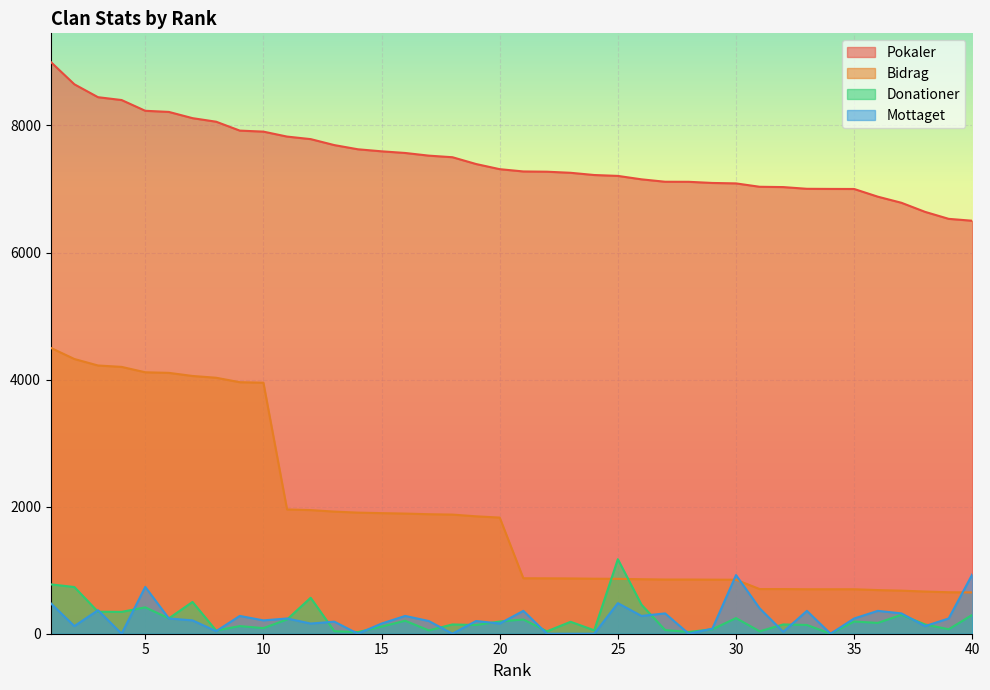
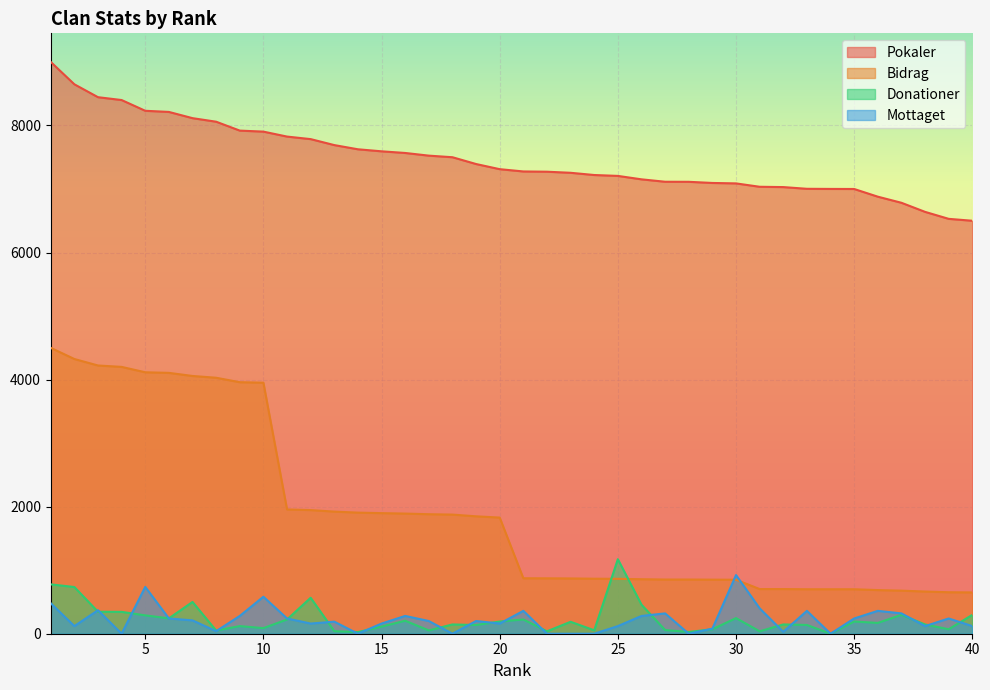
Donationer, 5: 400 -> 300
Mottaget, 10: 200 -> 600
Mottaget, 25: 500 -> 100
Mottaget, 40: 900 -> 100
